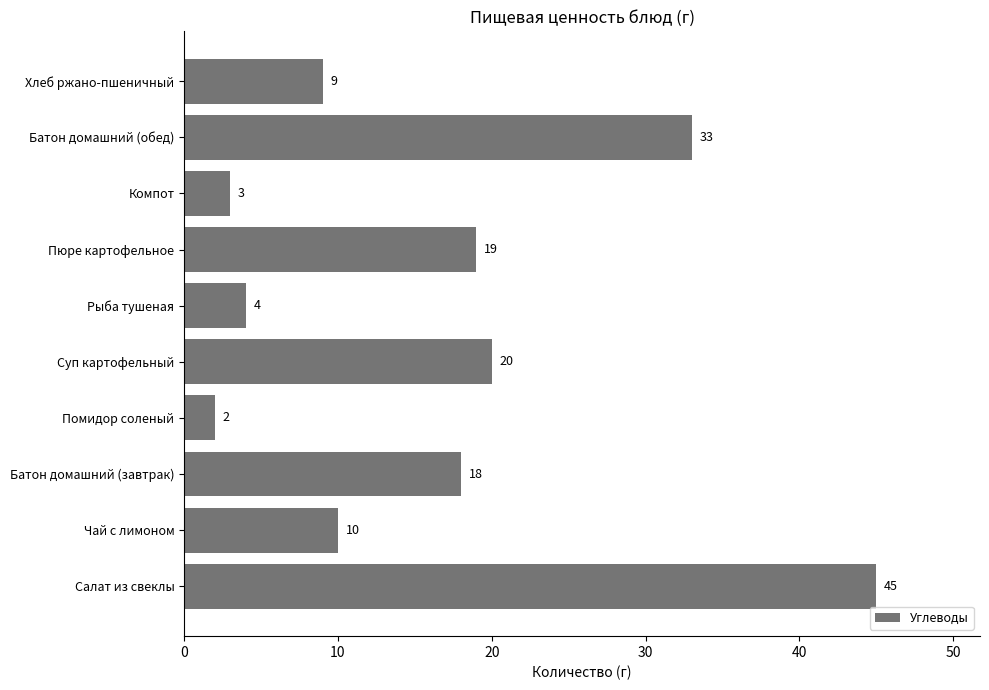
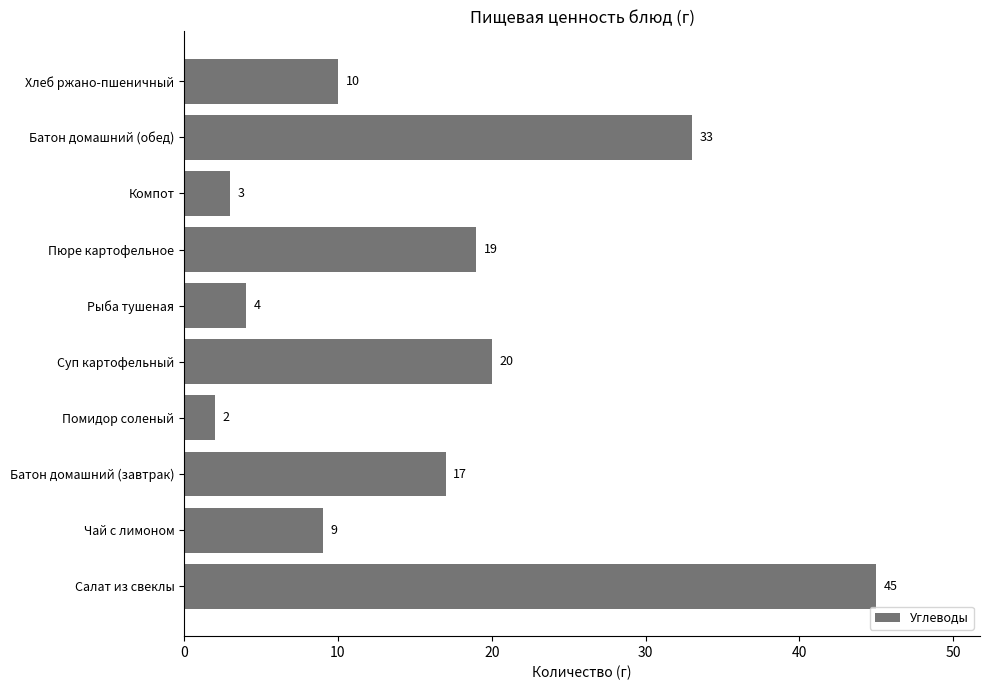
Хлеб ржано-пшеничный: 9 -> 10
Батон домашний (завтрак): 18 -> 17
Чай с лимоном: 10 -> 9
